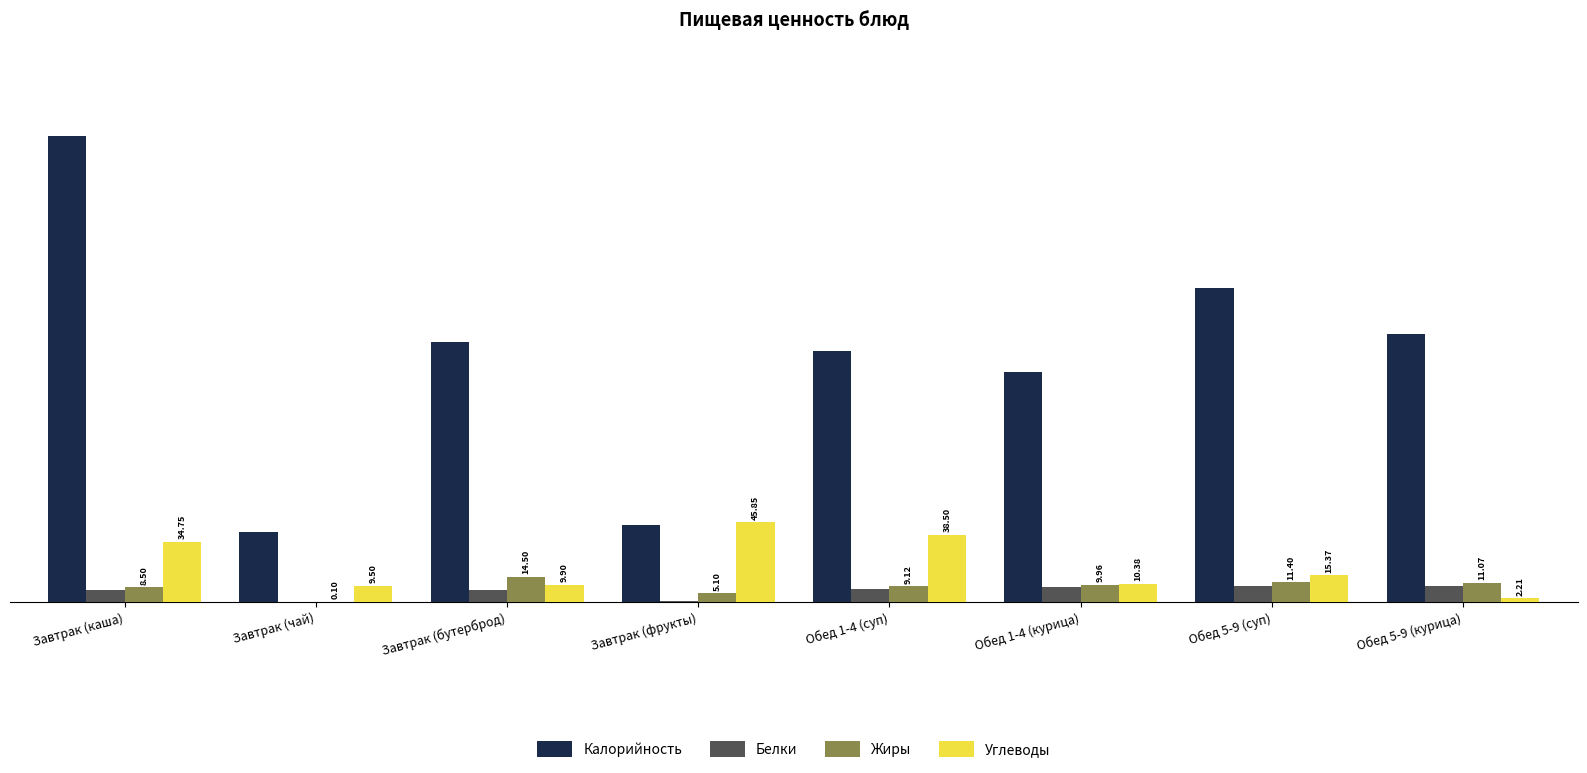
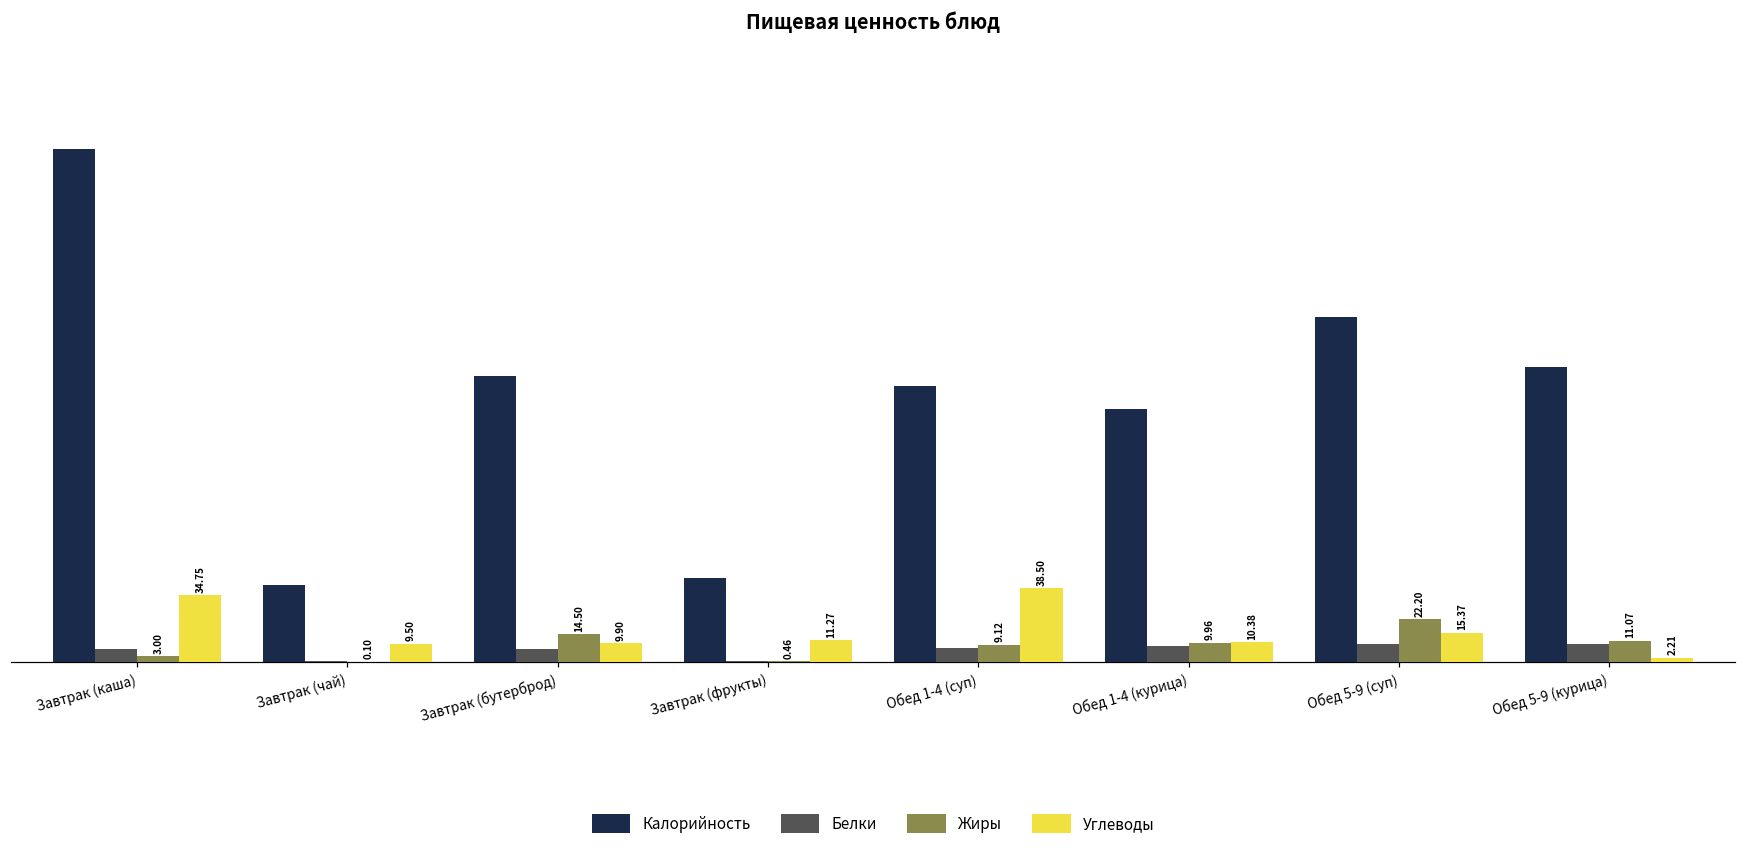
Жиры, Завтрак (каша): 8.50 -> 3.00
Жиры, Завтрак (фрукты): 5.10 -> 0.46
Углеводы, Завтрак (фрукты): 45.85 -> 11.27
Жиры, Обед 5-9 (суп): 11.40 -> 22.20
